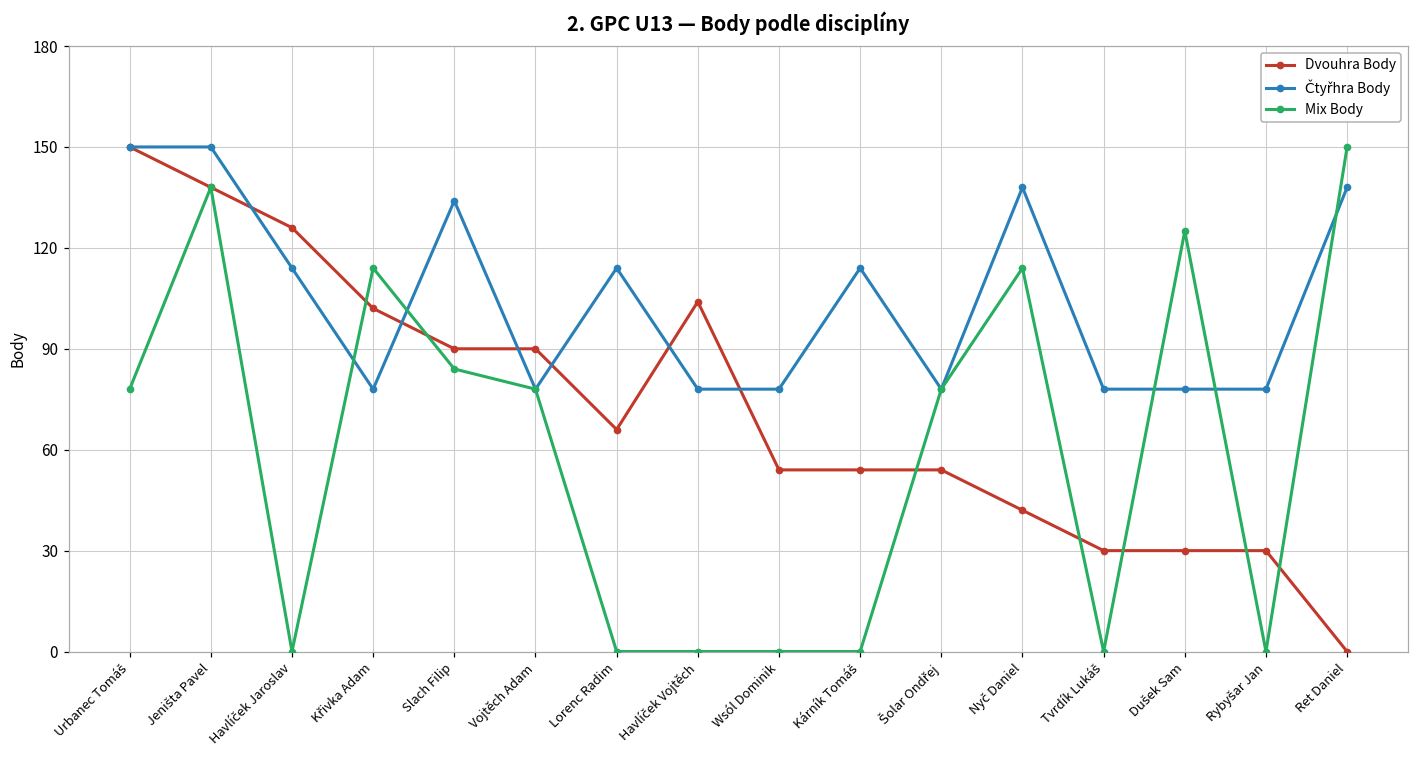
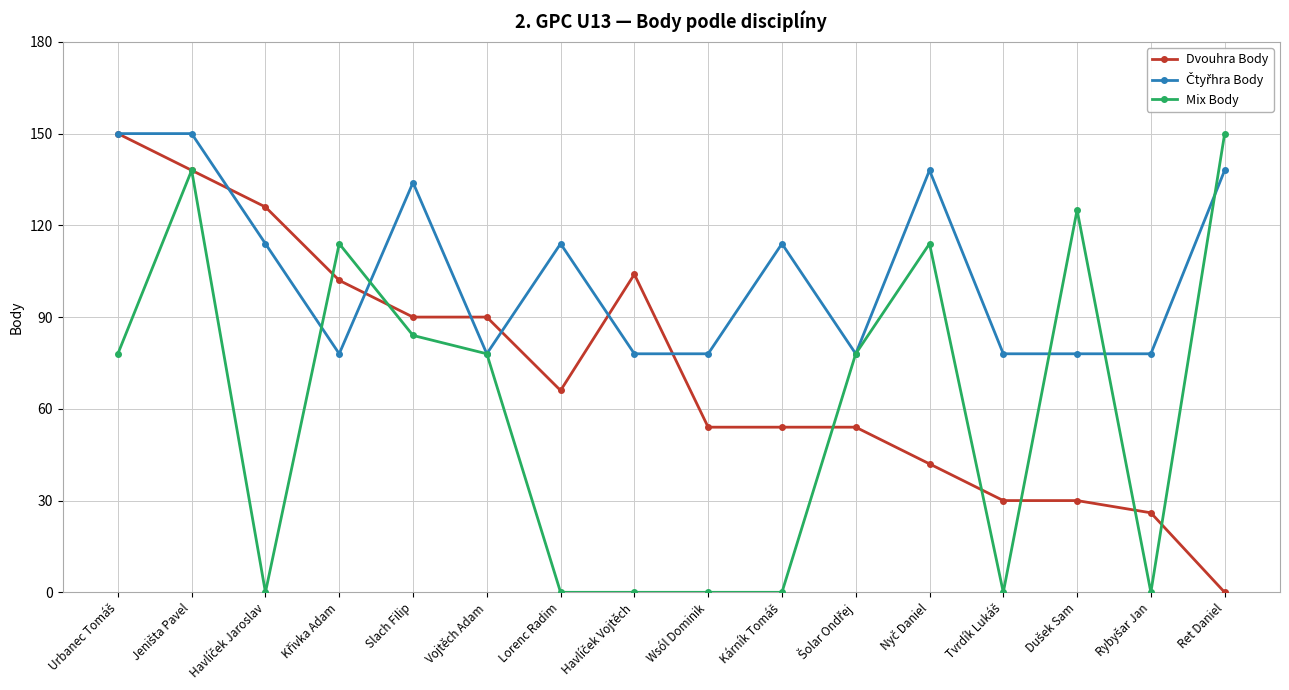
Dvouhra Body, Rybyšar Jan: 30 -> 26
